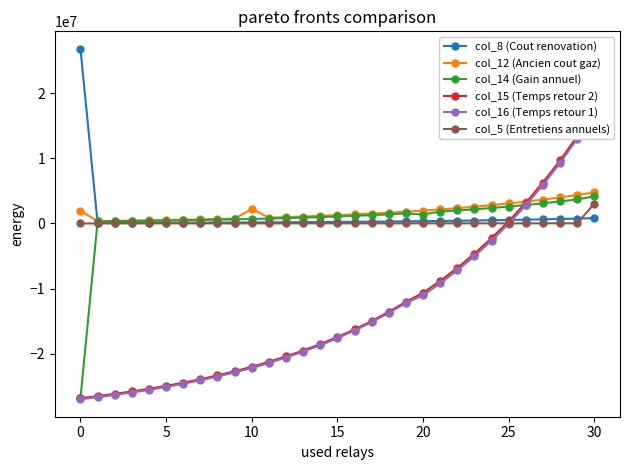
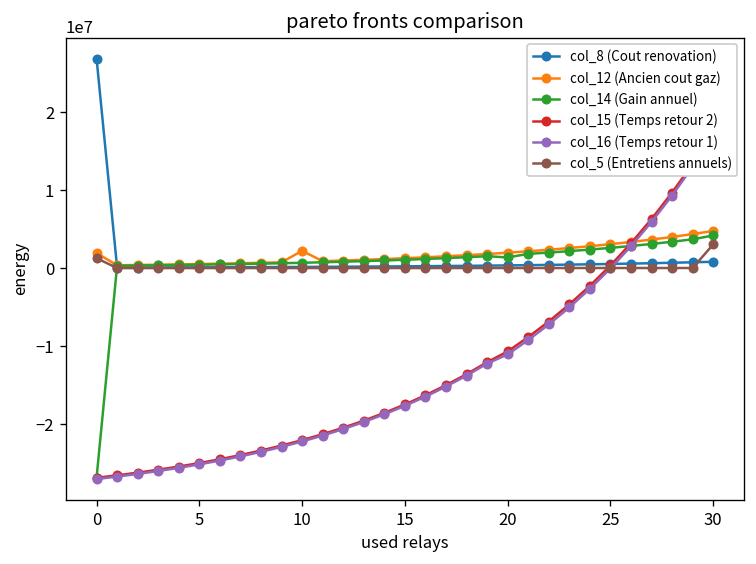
col_5 (Entretiens annuels), 0: 0 -> 1000000
